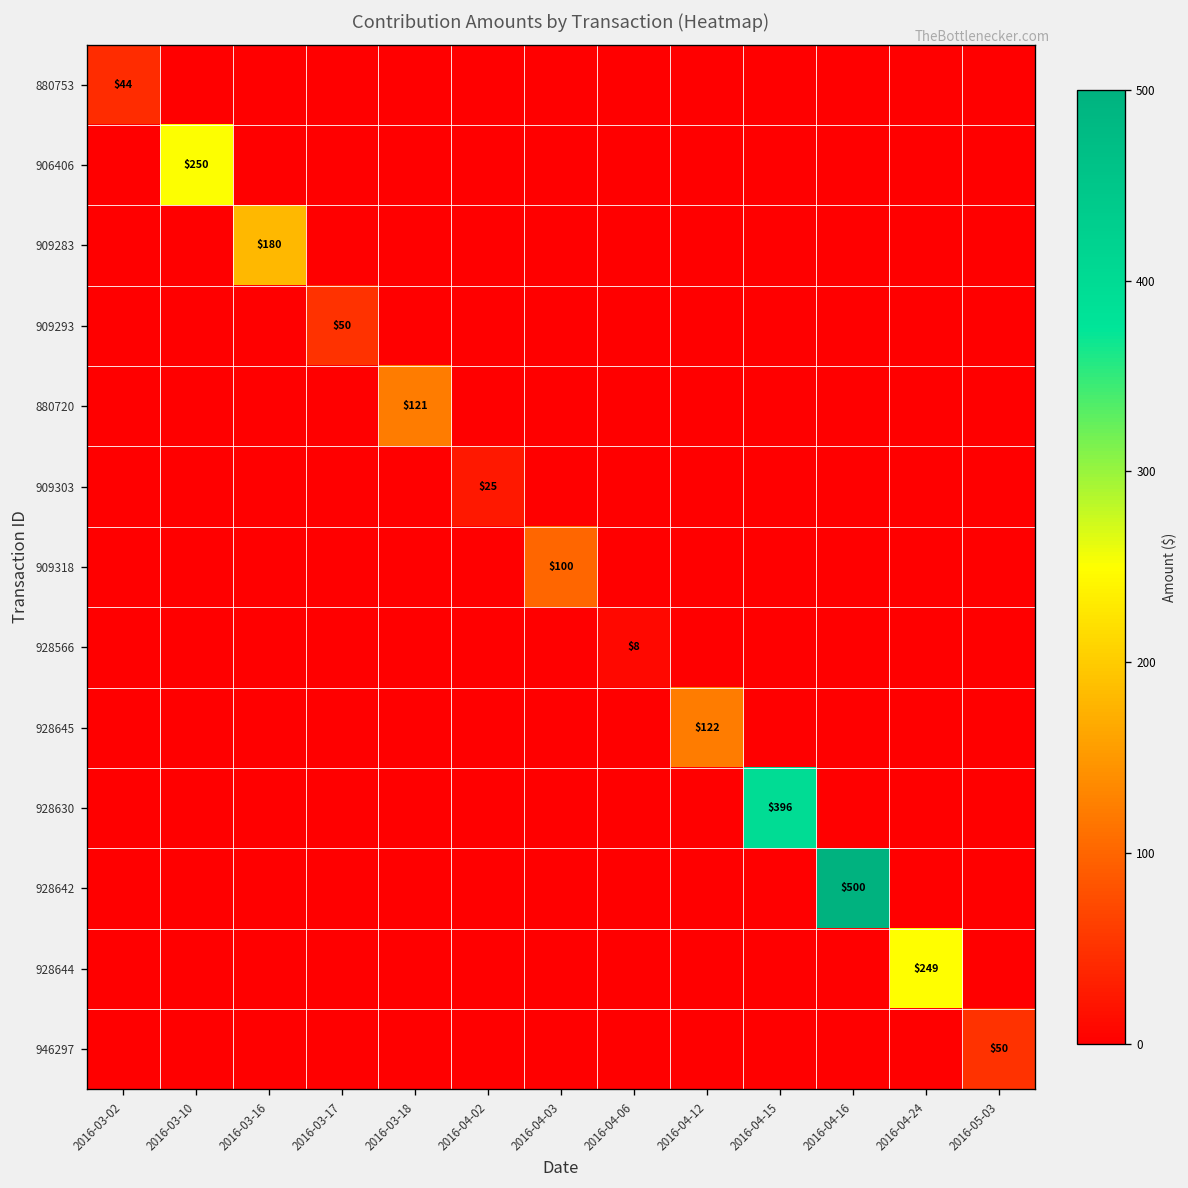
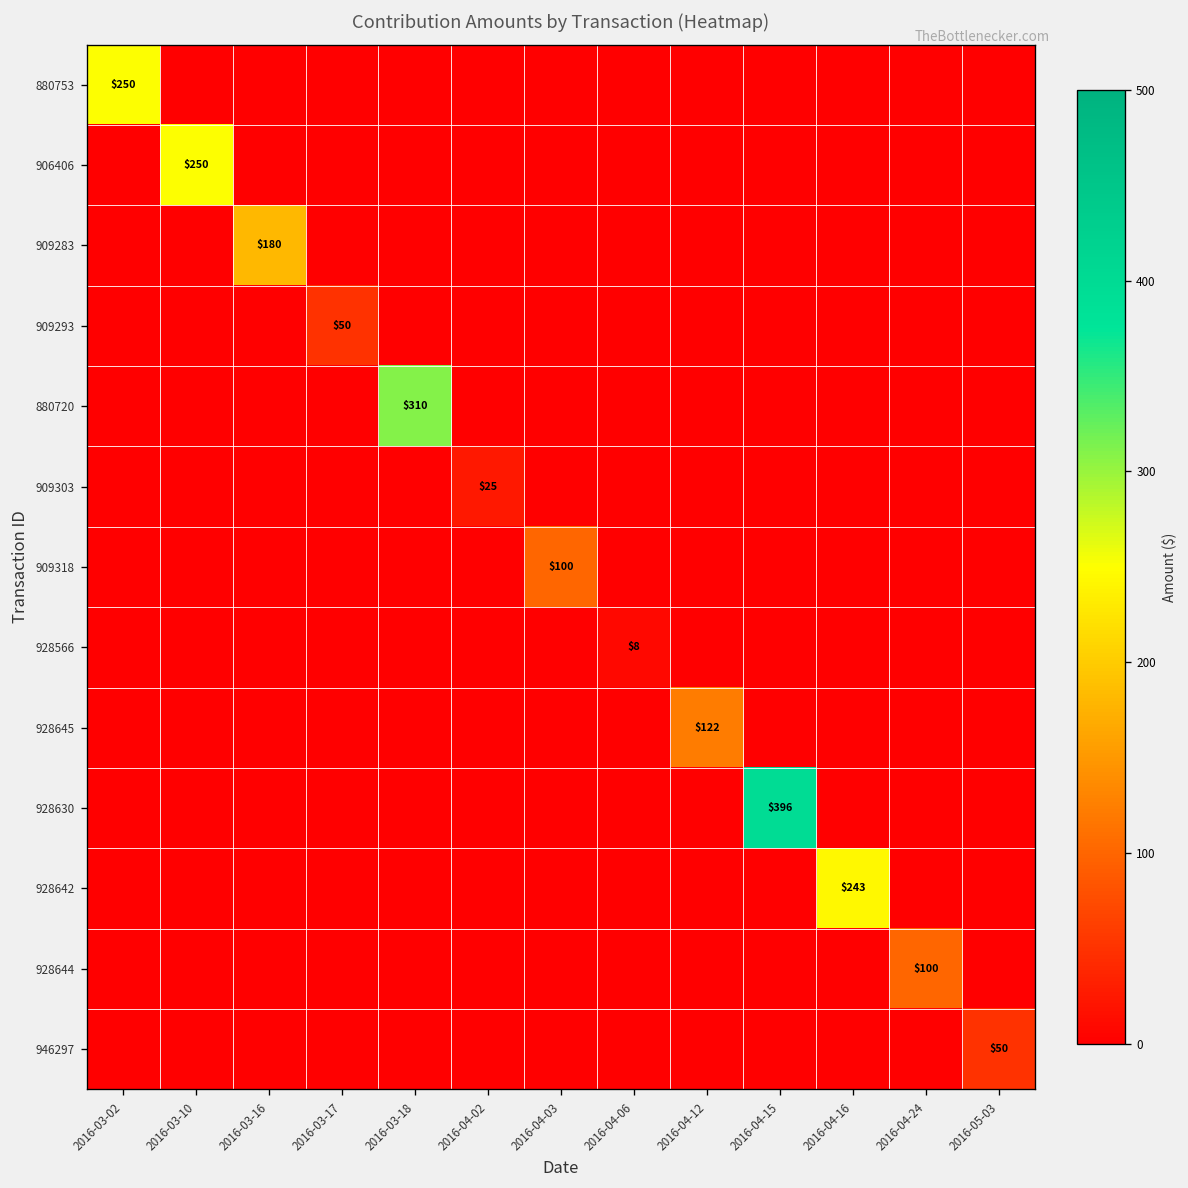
880753, 2016-03-02: $44 -> $250
880720, 2016-03-18: $121 -> $310
928642, 2016-04-16: $500 -> $243
928644, 2016-04-24: $249 -> $100
